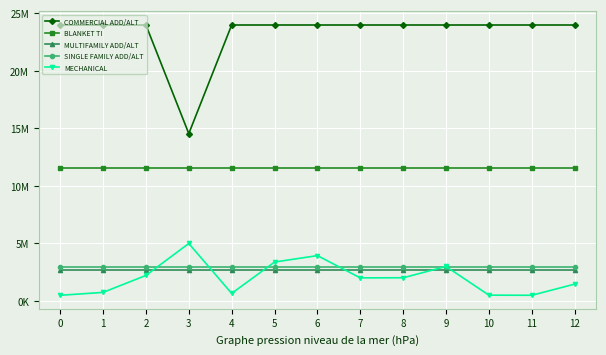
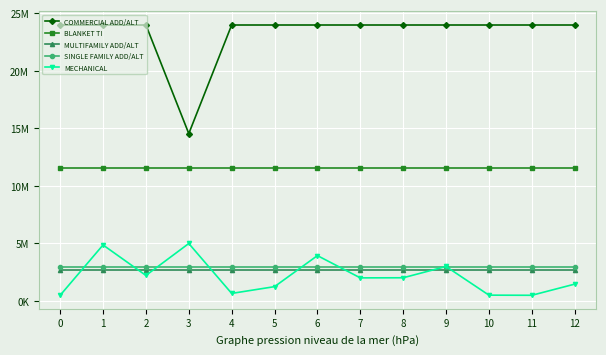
MECHANICAL, 1: 800000 -> 4900000
MECHANICAL, 5: 3400000 -> 1300000
